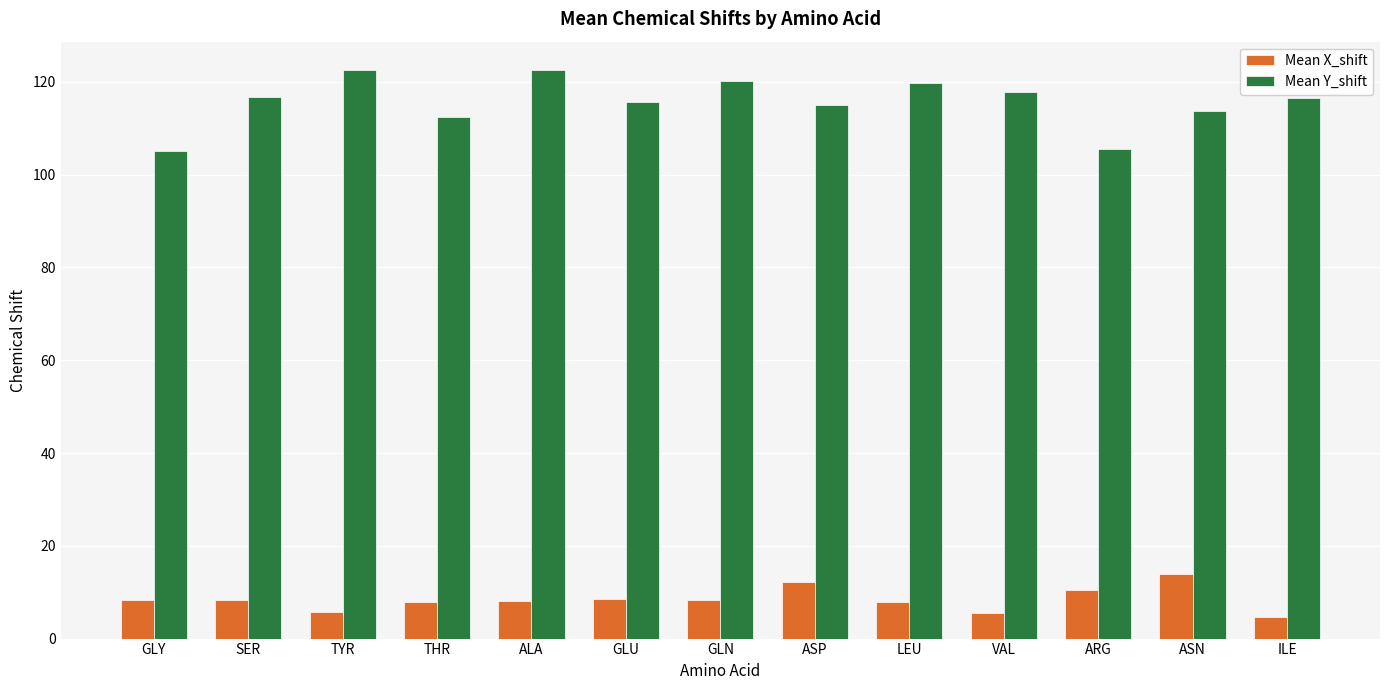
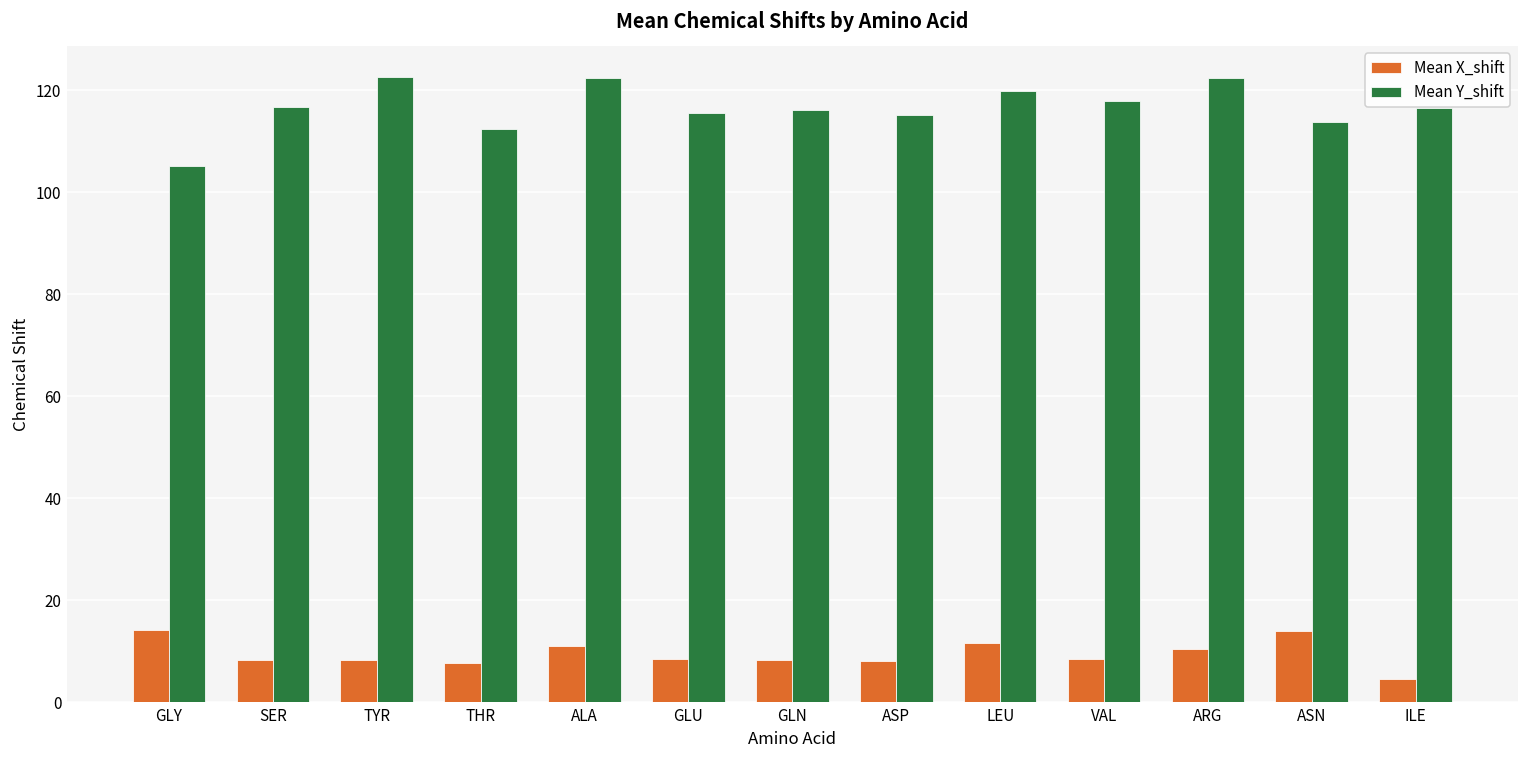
Mean X_shift, GLY: 8 -> 14
Mean X_shift, TYR: 6 -> 8
Mean X_shift, ALA: 8 -> 11
Mean Y_shift, GLN: 120 -> 116
Mean X_shift, ASP: 12 -> 8
Mean X_shift, LEU: 8 -> 12
Mean X_shift, VAL: 6 -> 8
Mean Y_shift, ARG: 106 -> 122
